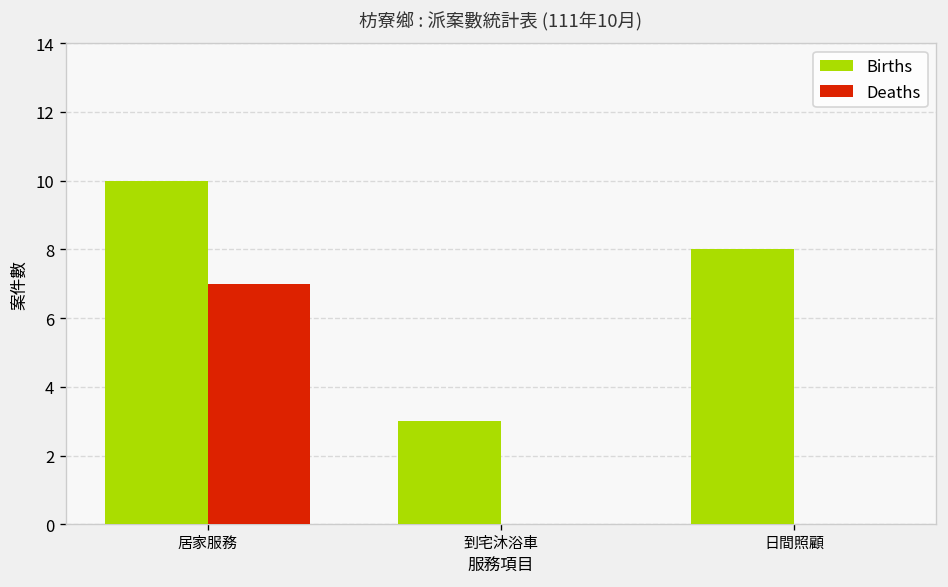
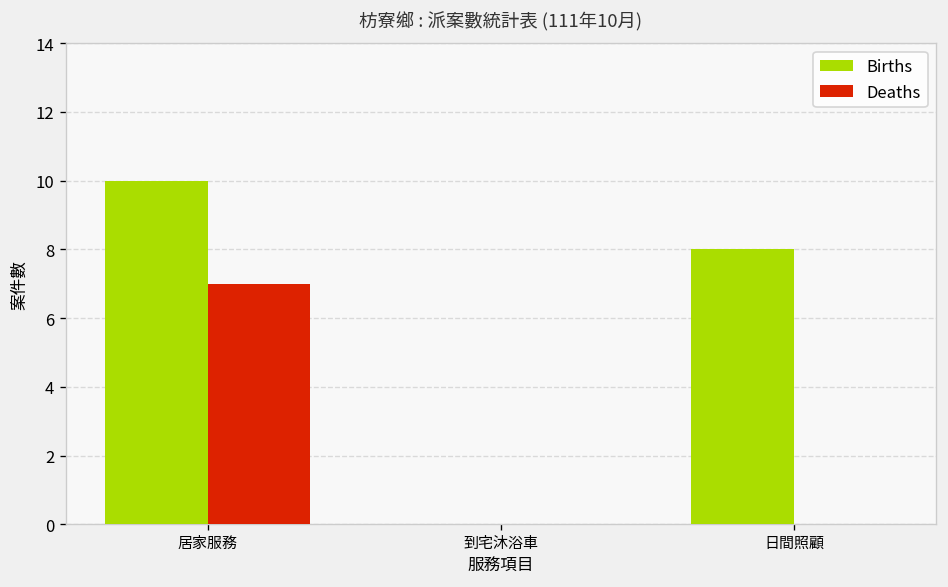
Births, 到宅沐浴車: 3 -> 0
